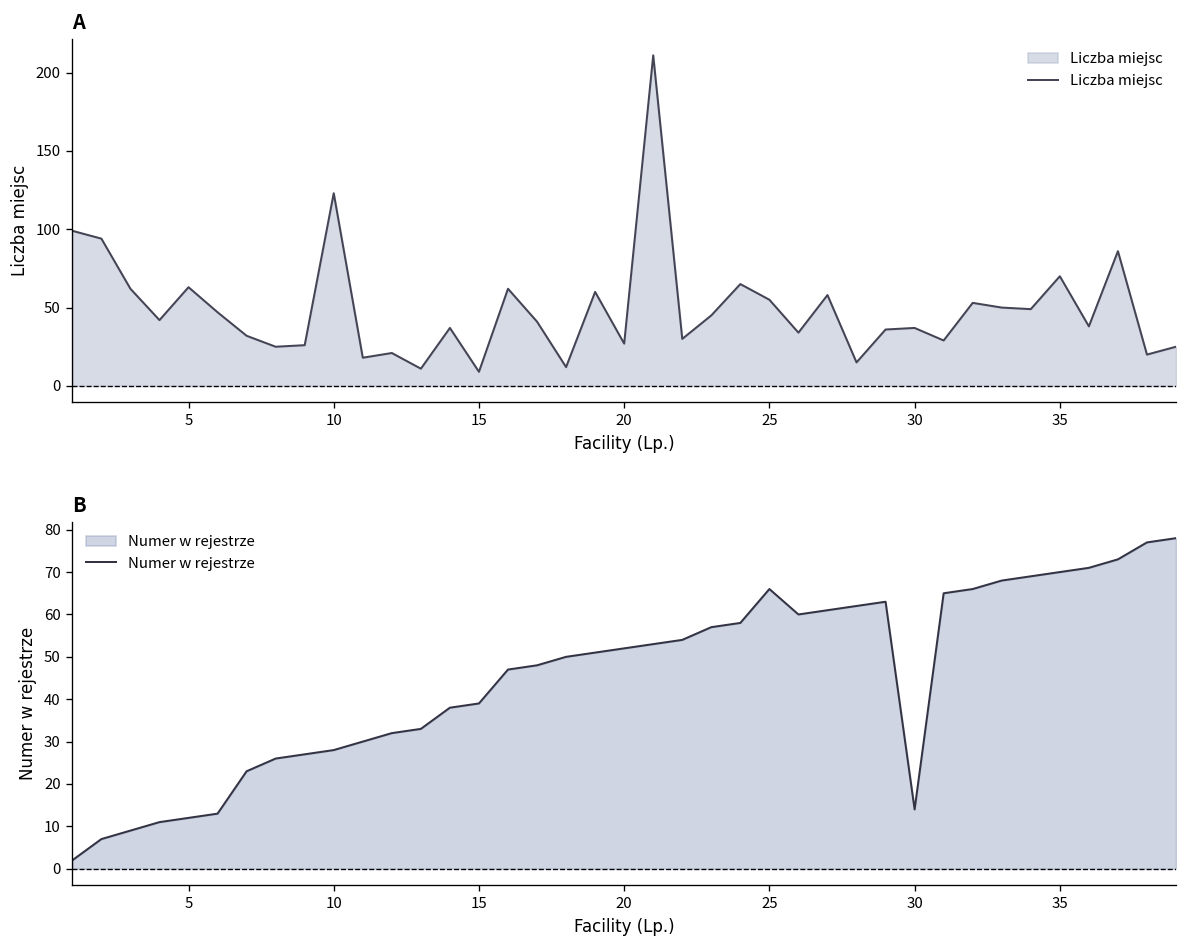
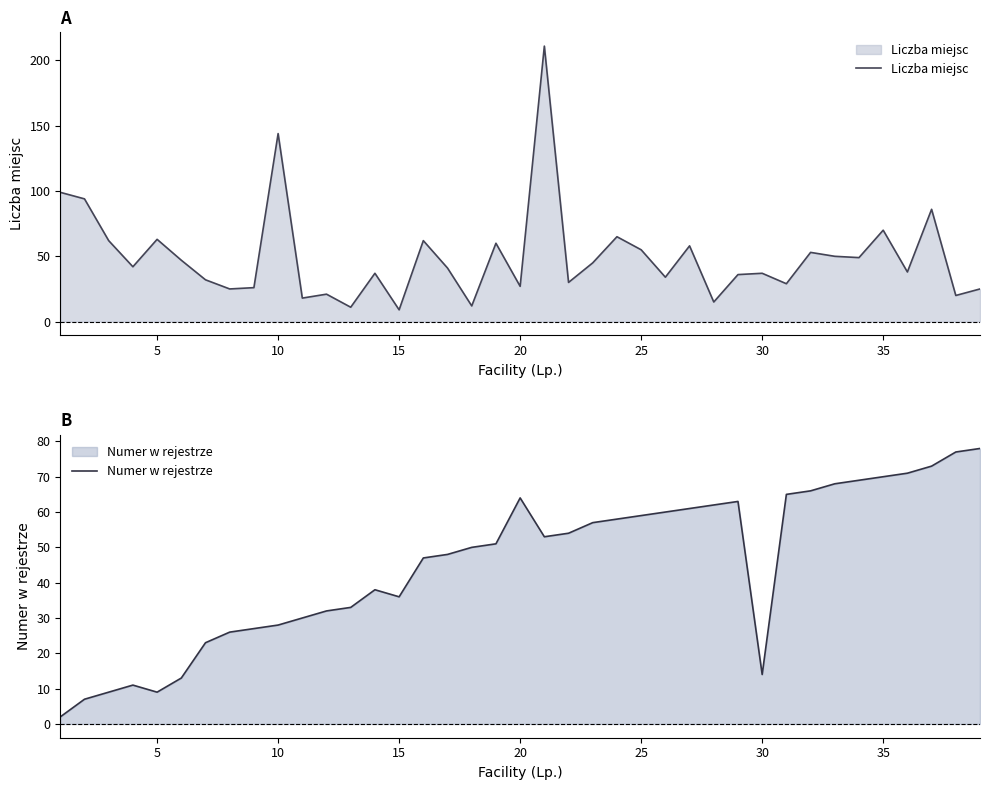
A, 10: 123 -> 144
B, 5: 12 -> 9
B, 15: 39 -> 36
B, 20: 52 -> 64
B, 25: 66 -> 59
